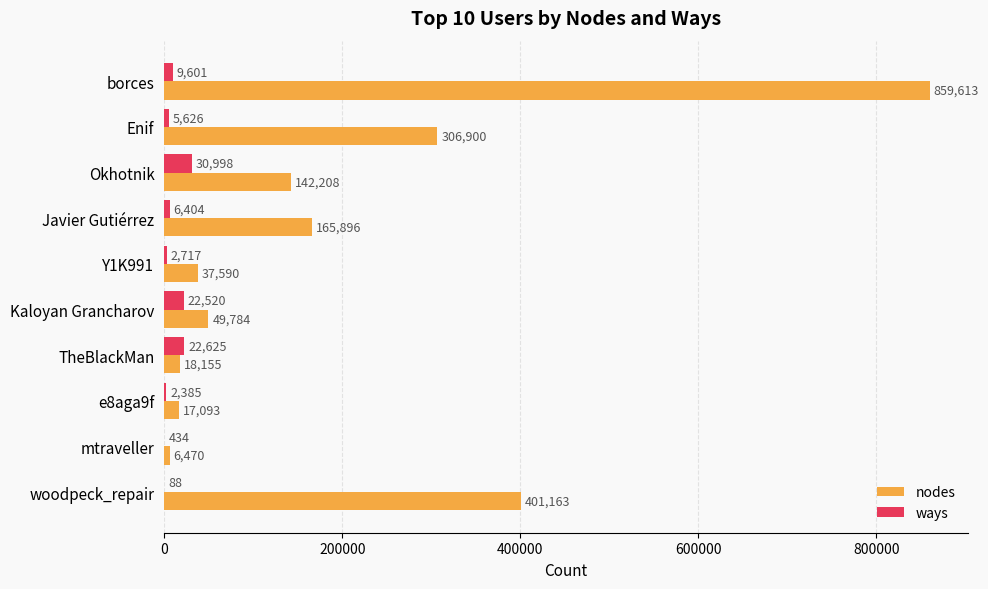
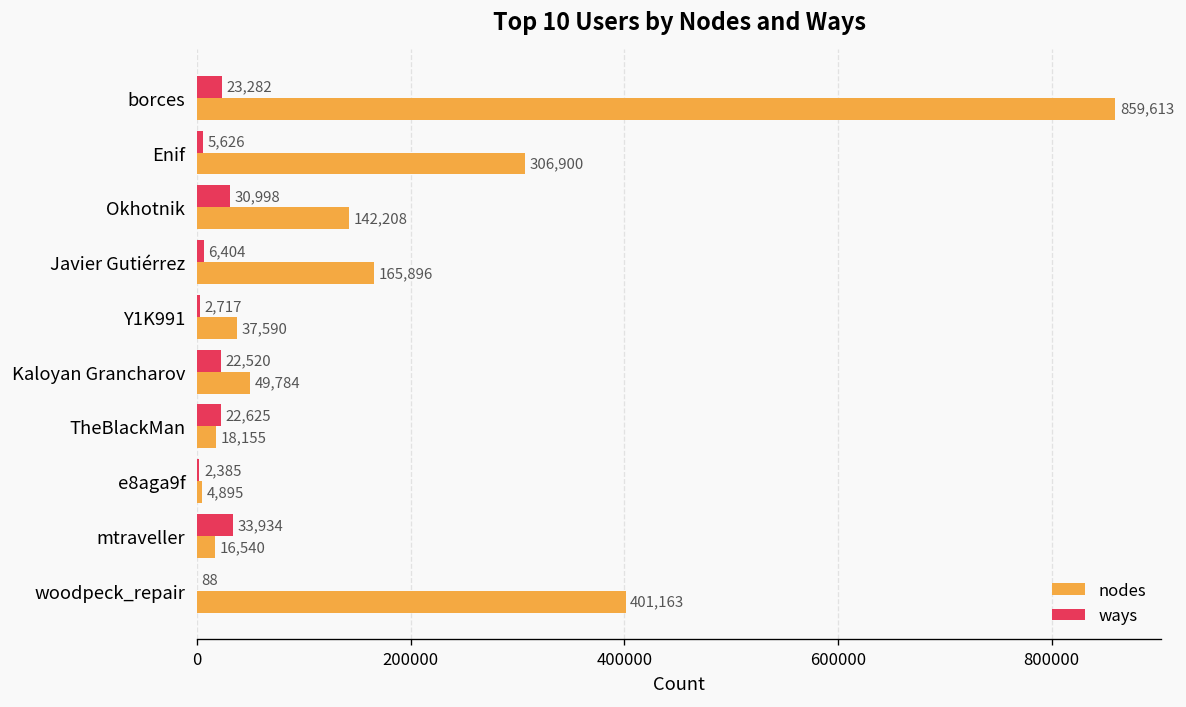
ways, borces: 9,601 -> 23,282
nodes, e8aga9f: 17,093 -> 4,895
ways, mtraveller: 434 -> 33,934
nodes, mtraveller: 6,470 -> 16,540
